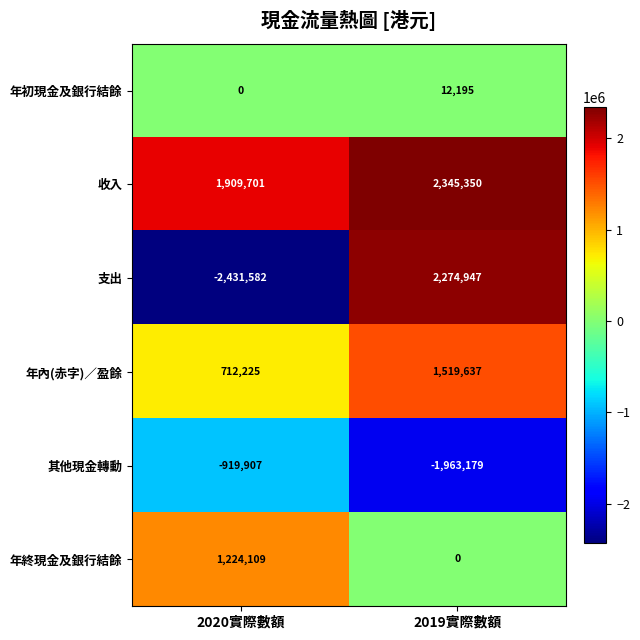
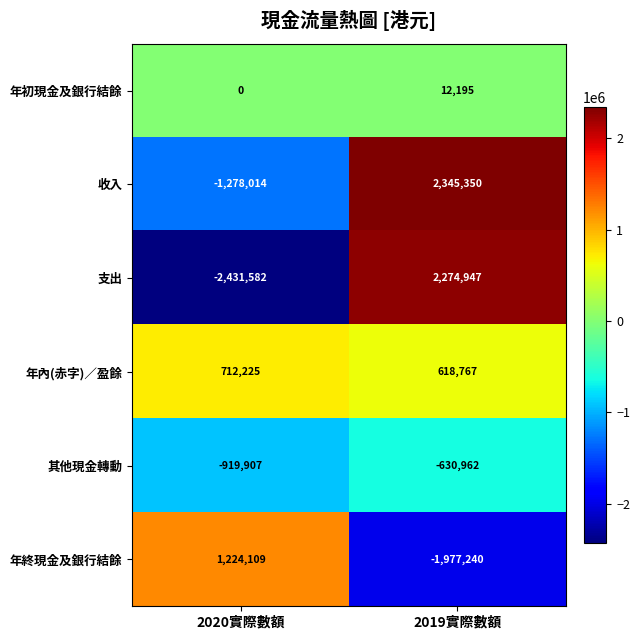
收入, 2020實際數額: 1,909,701 -> -1,278,014
年內(赤字)／盈餘, 2019實際數額: 1,519,637 -> 618,767
其他現金轉動, 2019實際數額: -1,963,179 -> -630,962
年終現金及銀行結餘, 2019實際數額: 0 -> -1,977,240
